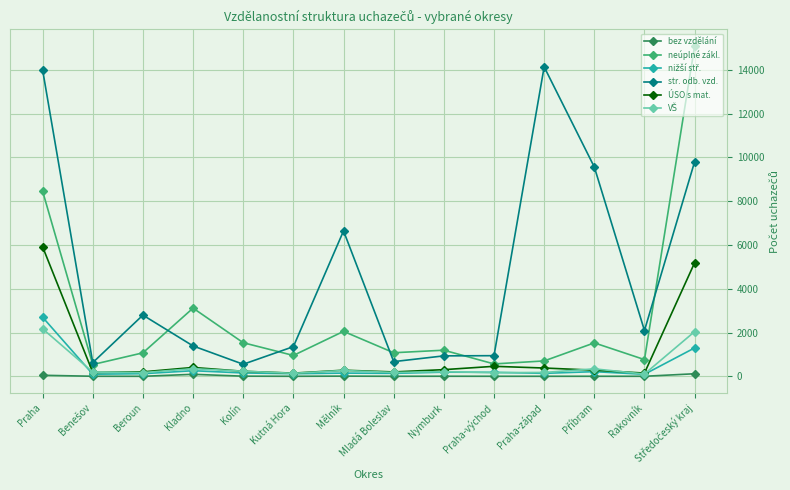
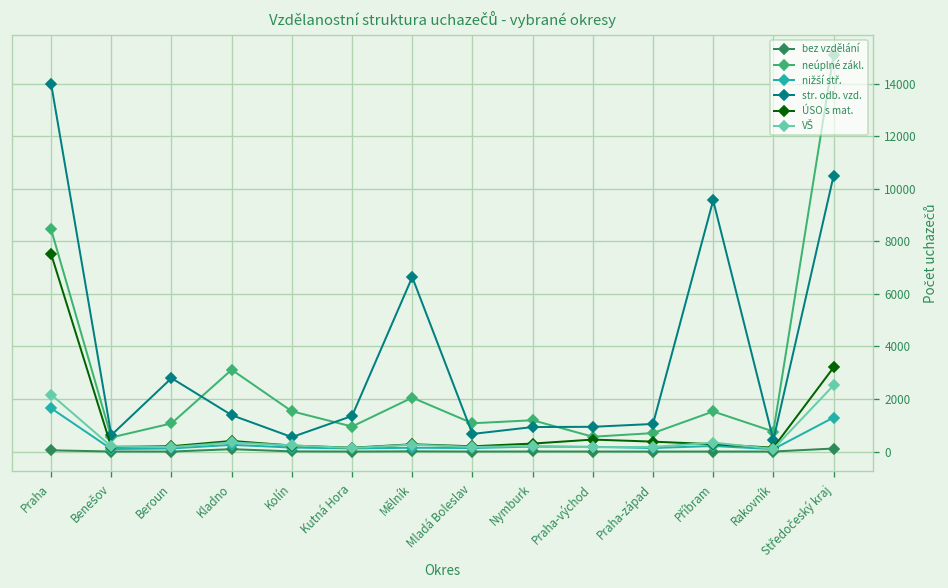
nižší stř., Praha: 2700 -> 1600
ÚSO s mat., Praha: 5900 -> 7500
str. odb. vzd., Praha-západ: 14100 -> 1100
str. odb. vzd., Rakovník: 2100 -> 400
str. odb. vzd., Středočeský kraj: 9800 -> 10500
ÚSO s mat., Středočeský kraj: 5200 -> 3200
VŠ, Středočeský kraj: 2000 -> 2500
